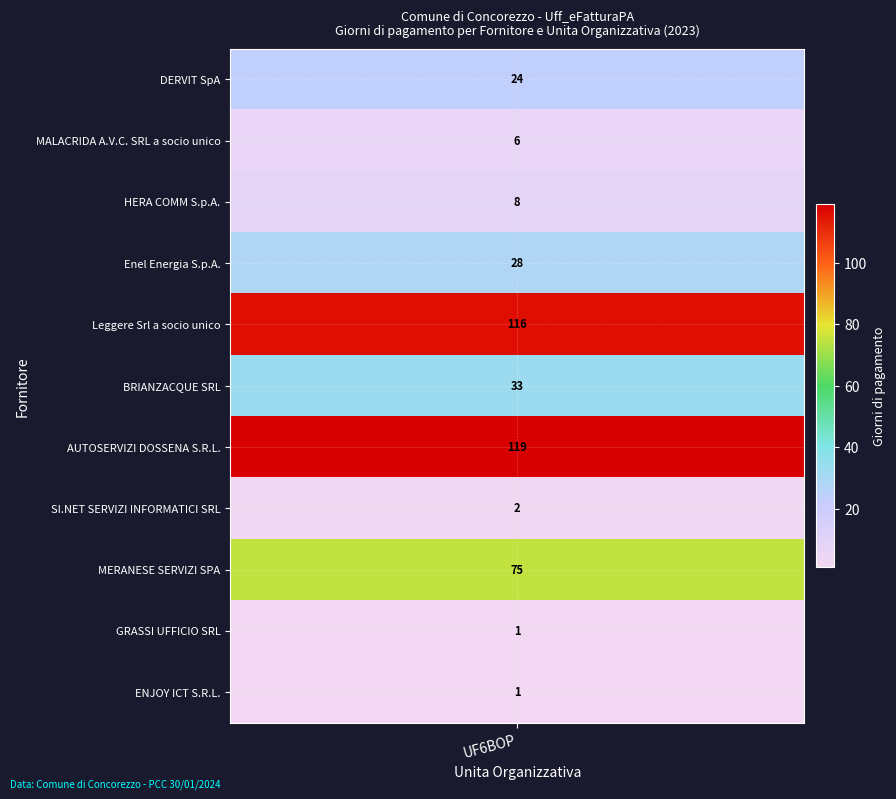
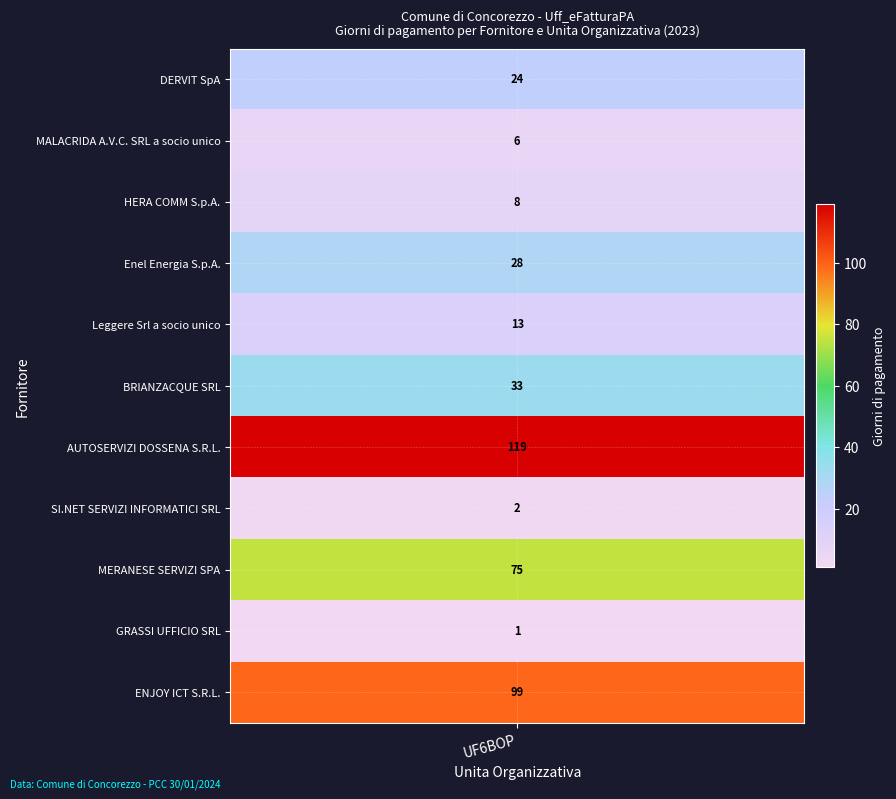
Leggere Srl a socio unico, UF6BOP: 116 -> 13
ENJOY ICT S.R.L., UF6BOP: 1 -> 99
